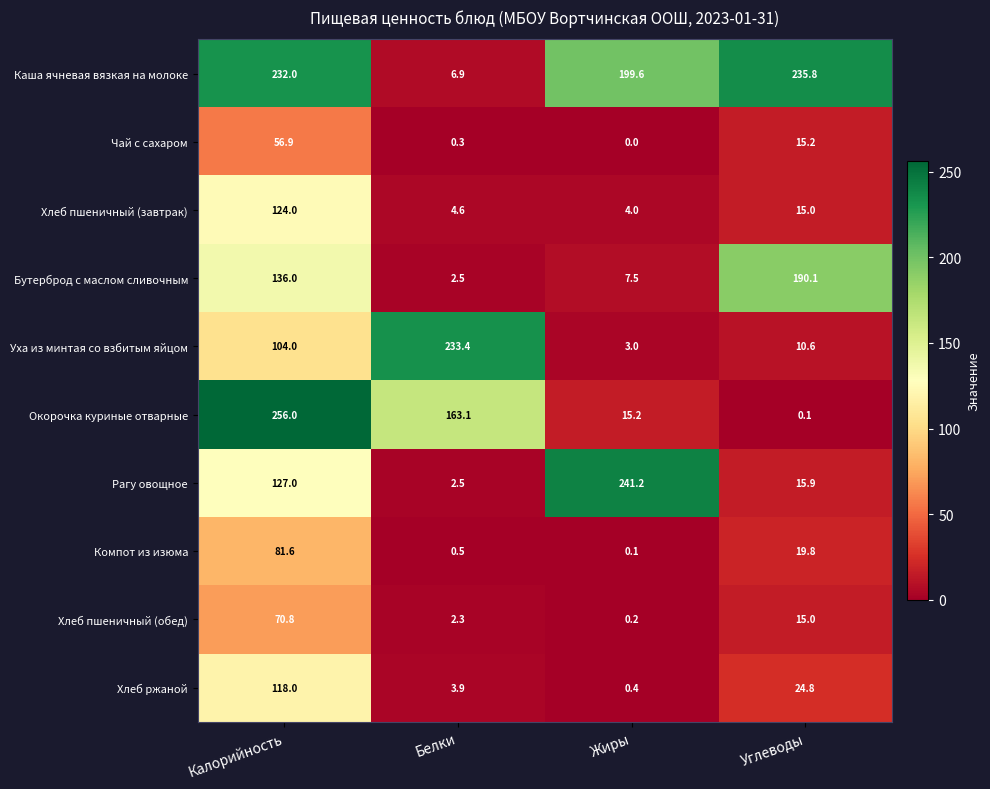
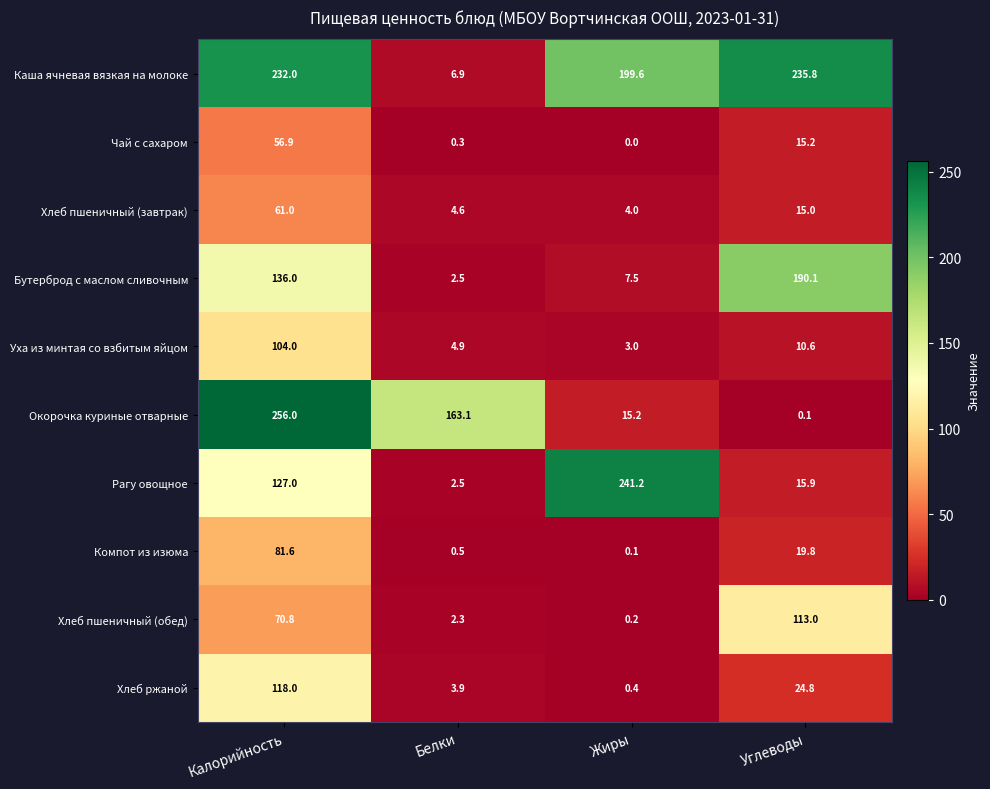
Хлеб пшеничный (завтрак), Калорийность: 124.0 -> 61.0
Уха из минтая со взбитым яйцом, Белки: 233.4 -> 4.9
Хлеб пшеничный (обед), Углеводы: 15.0 -> 113.0
